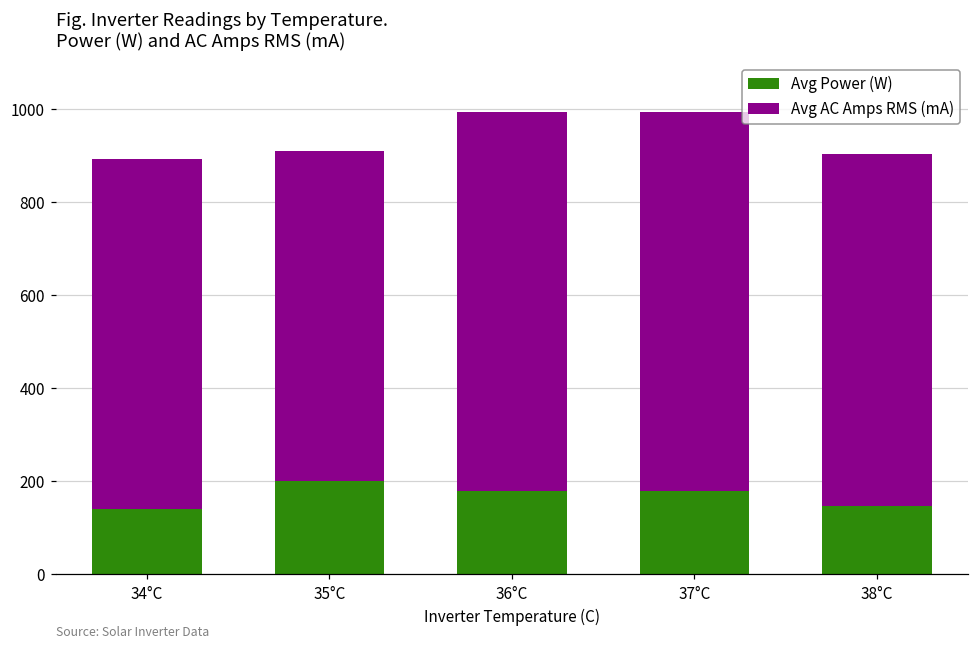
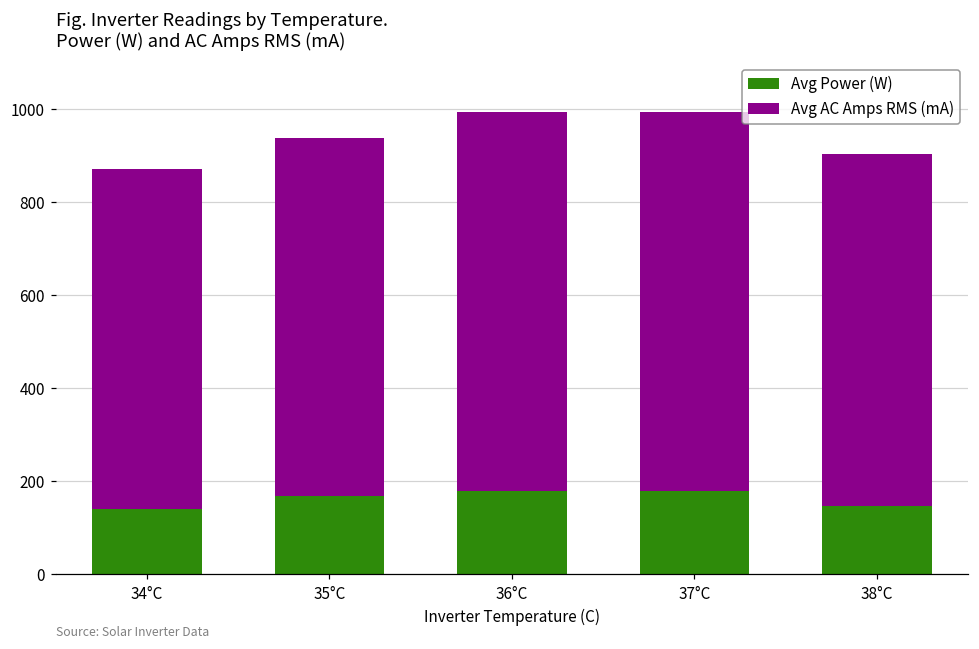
Avg AC Amps RMS (mA), 34°C: 750 -> 730
Avg Power (W), 35°C: 200 -> 170
Avg AC Amps RMS (mA), 35°C: 710 -> 770
